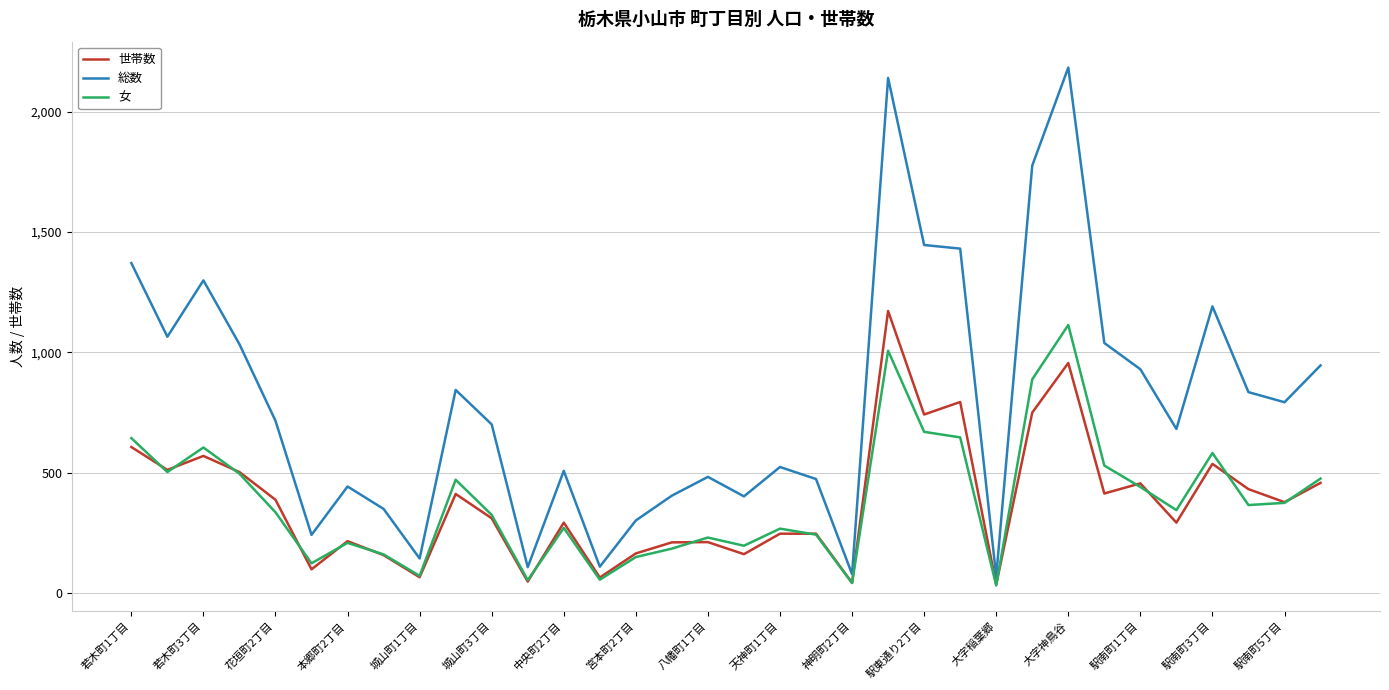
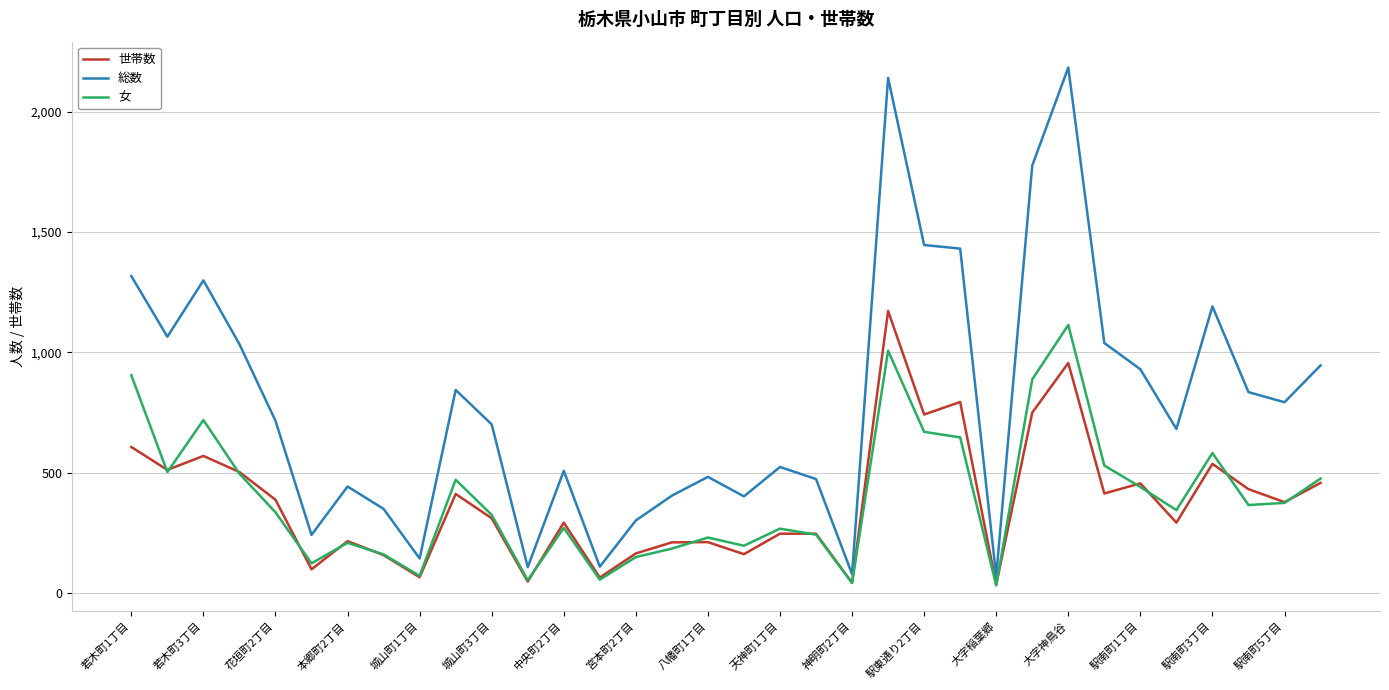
総数, 若木町1丁目: 1,370 -> 1,320
女, 若木町1丁目: 640 -> 910
女, 若木町3丁目: 610 -> 720
